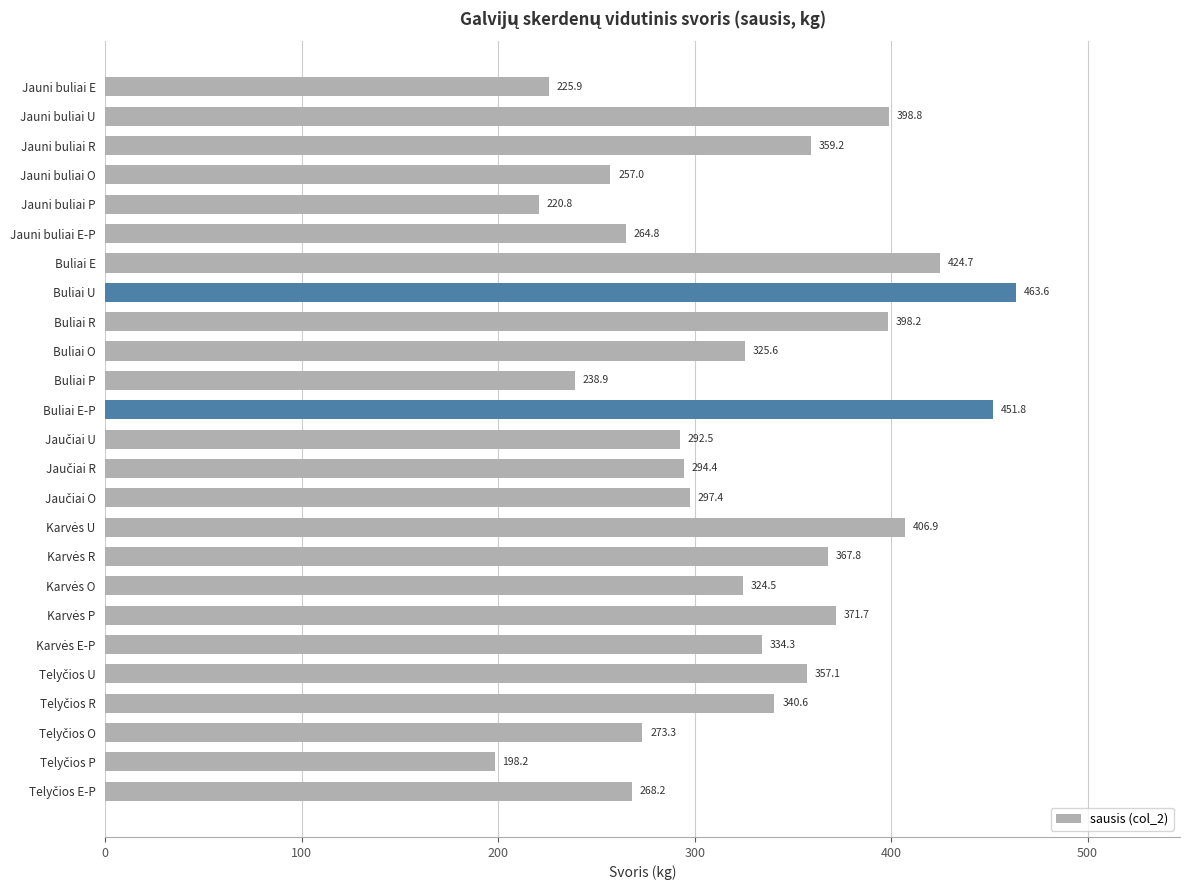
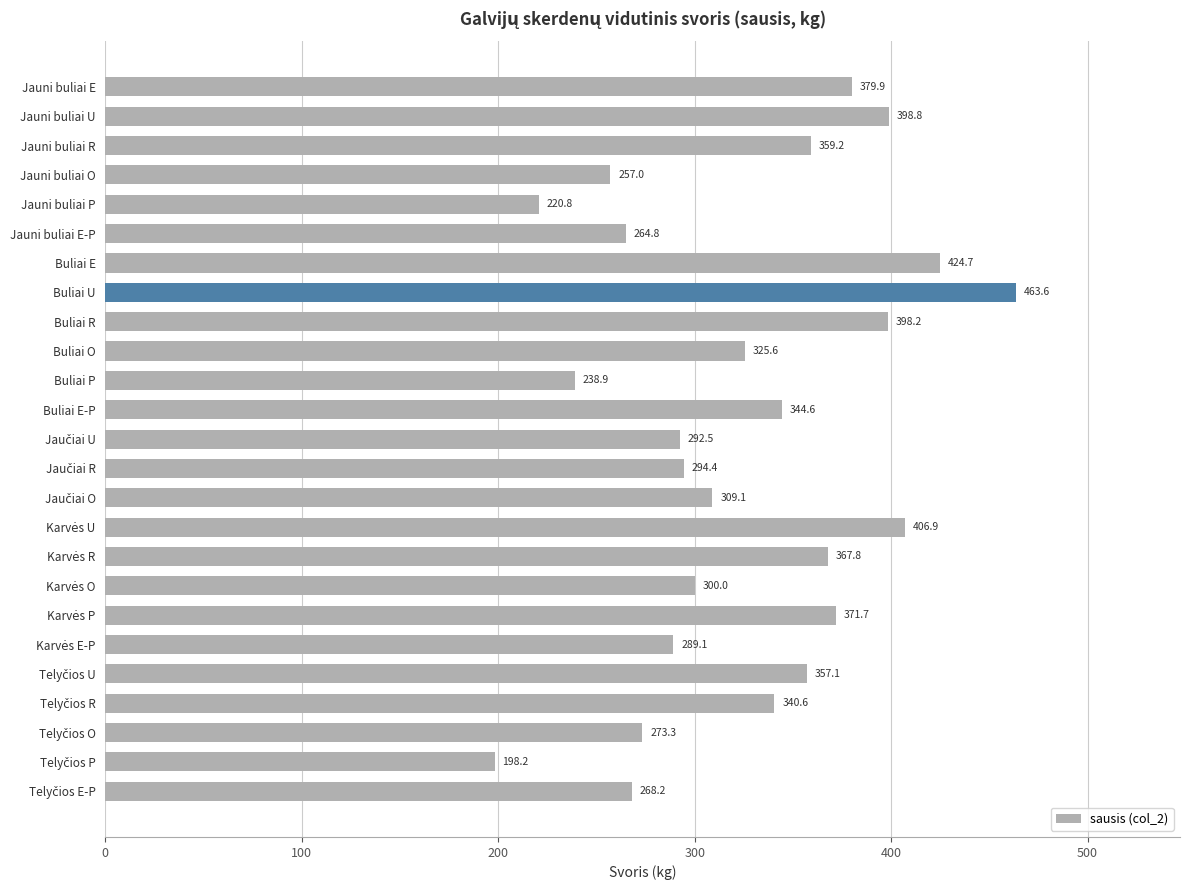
Jauni buliai E: 225.9 -> 379.9
Buliai E-P: 451.8 -> 344.6
Jaučiai O: 297.4 -> 309.1
Karvės O: 324.5 -> 300.0
Karvės E-P: 334.3 -> 289.1
